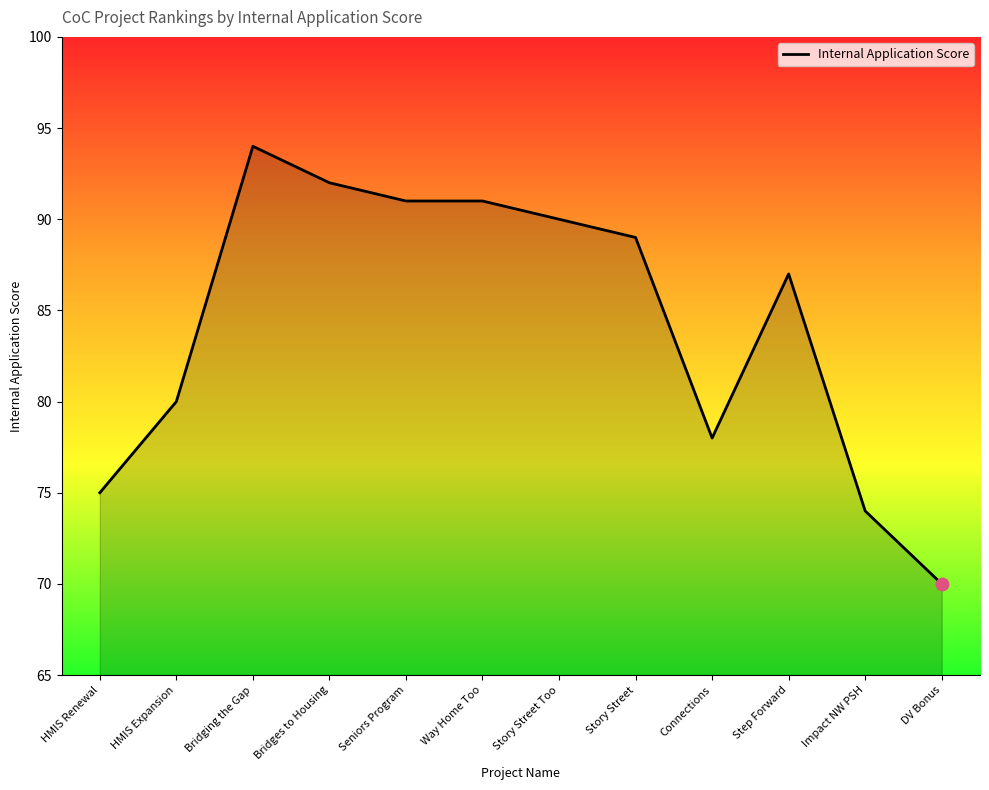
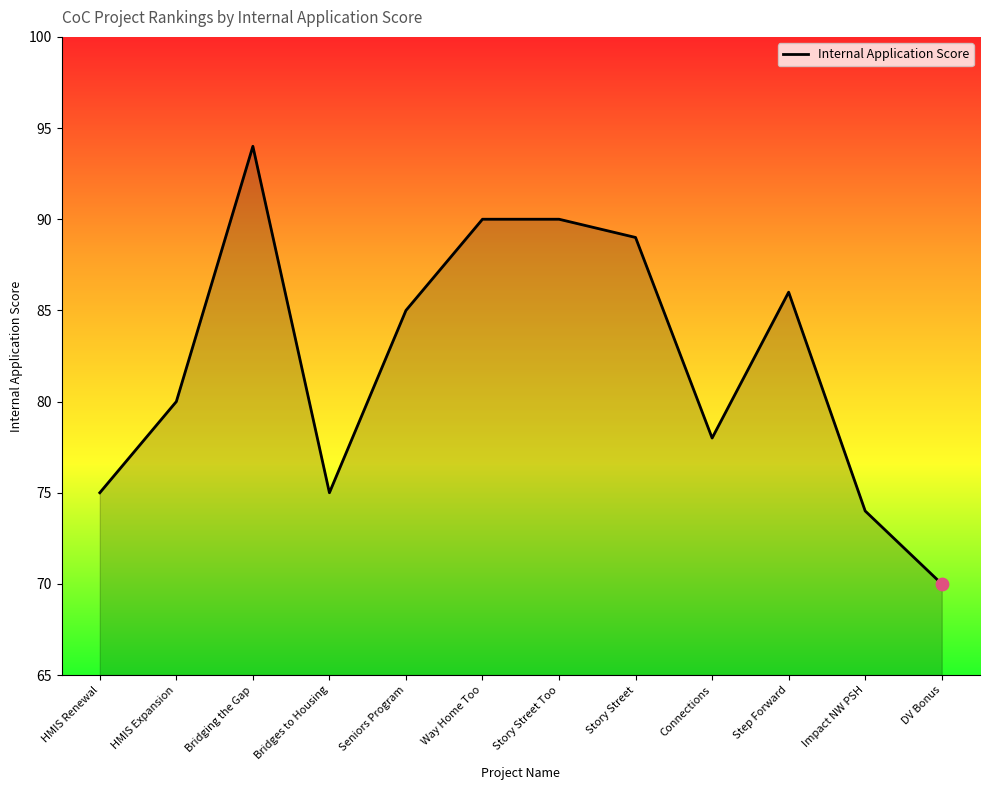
Internal Application Score, Bridges to Housing: 92 -> 75
Internal Application Score, Seniors Program: 91 -> 85
Internal Application Score, Way Home Too: 91 -> 90
Internal Application Score, Step Forward: 87 -> 86
